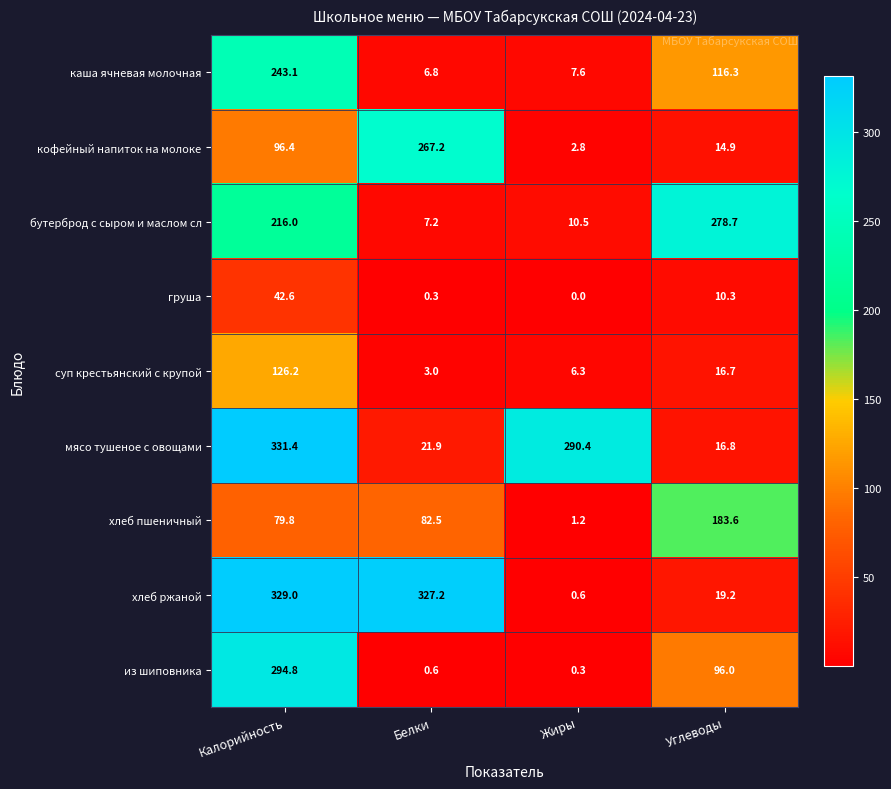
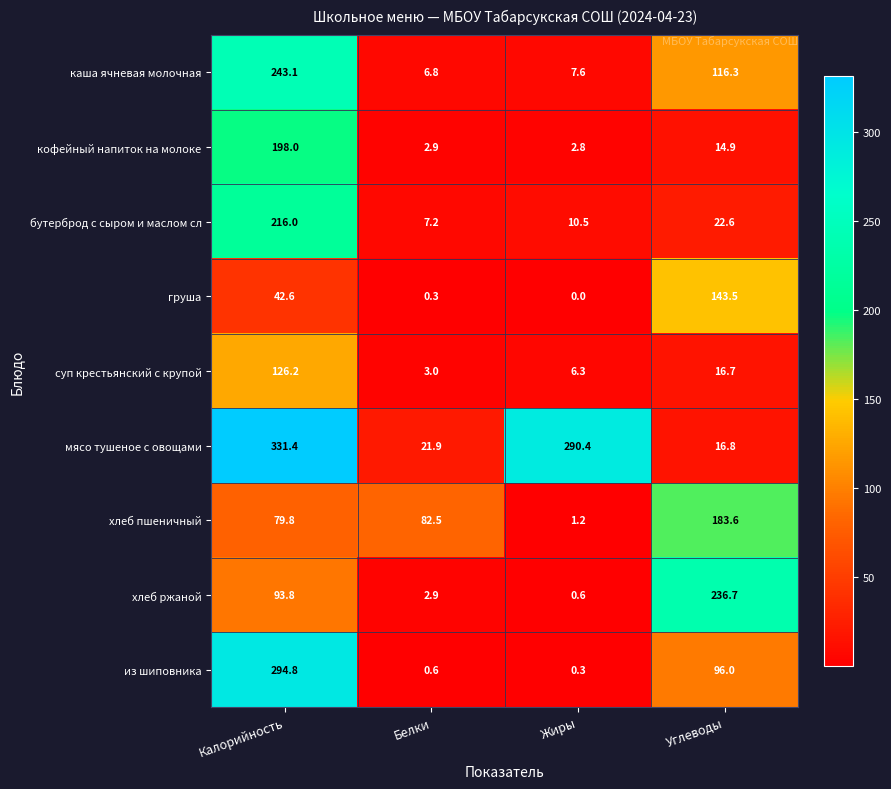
кофейный напиток на молоке, Калорийность: 96.4 -> 198.0
кофейный напиток на молоке, Белки: 267.2 -> 2.9
бутерброд с сыром и маслом сл, Углеводы: 278.7 -> 22.6
груша, Углеводы: 10.3 -> 143.5
хлеб ржаной, Калорийность: 329.0 -> 93.8
хлеб ржаной, Белки: 327.2 -> 2.9
хлеб ржаной, Углеводы: 19.2 -> 236.7
